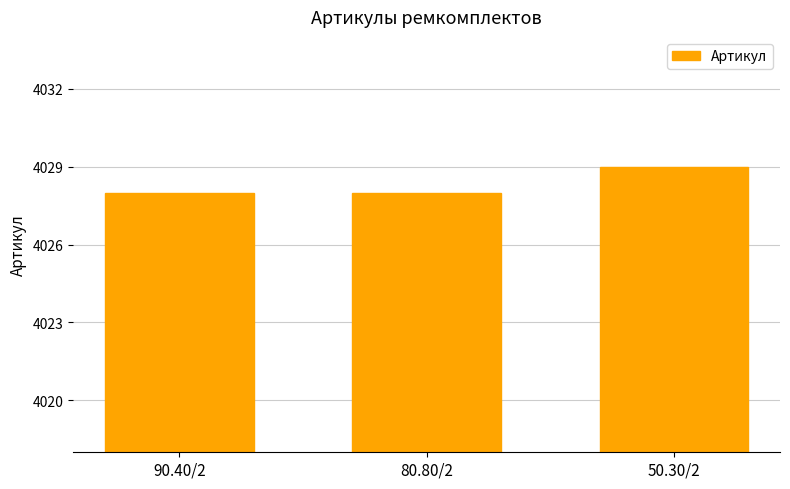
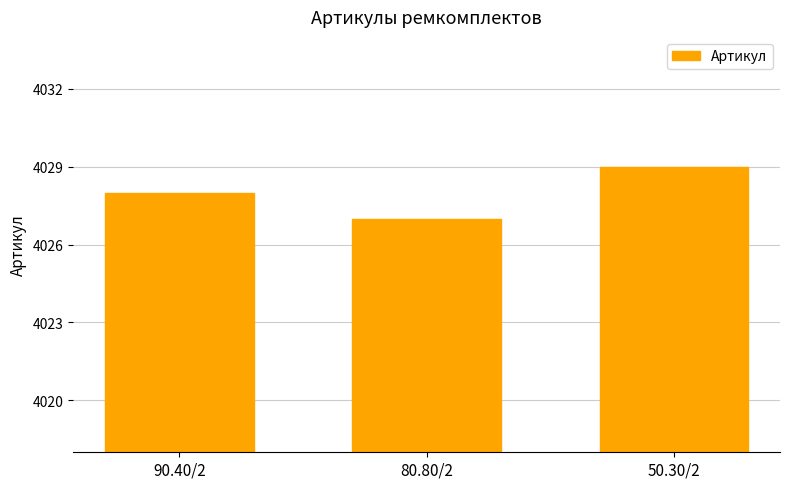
80.80/2: 4028 -> 4027
